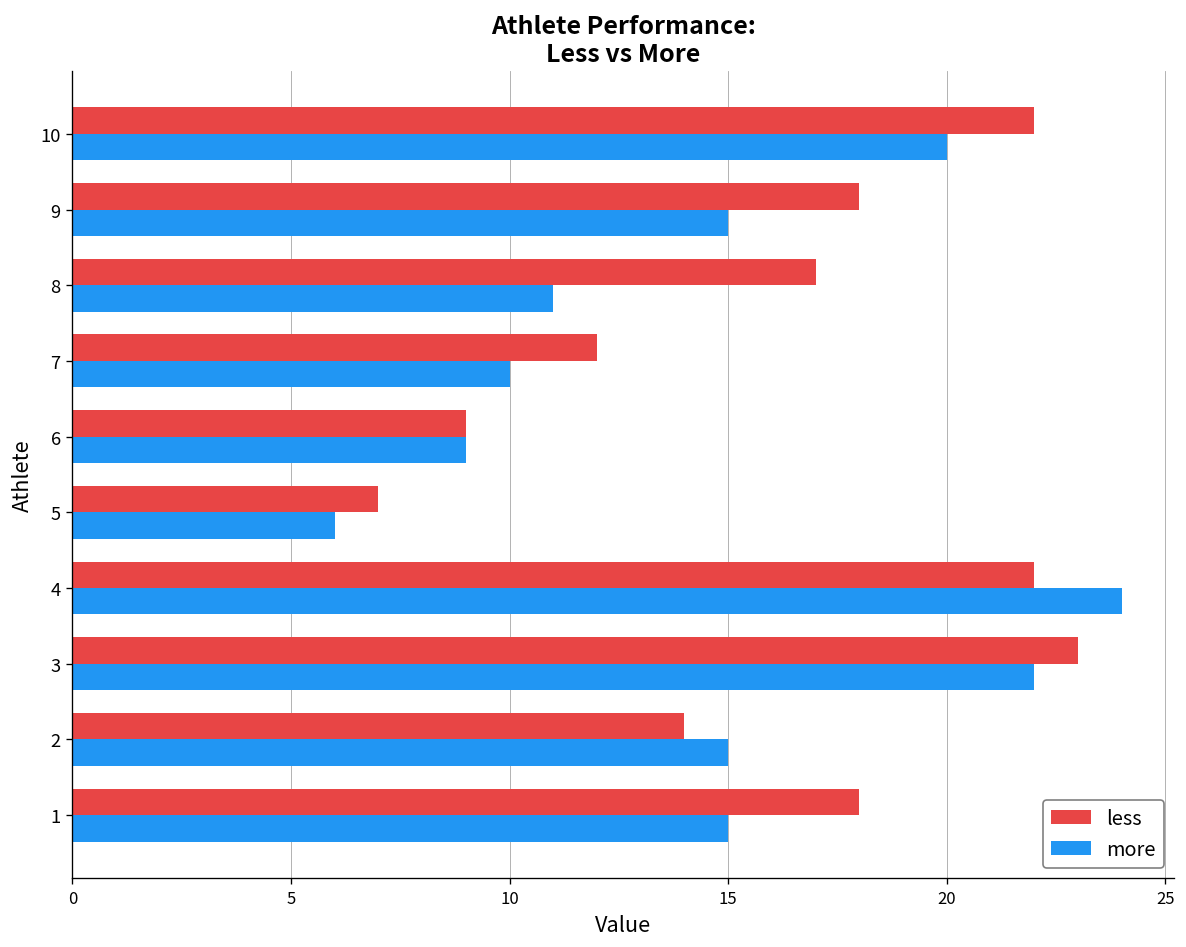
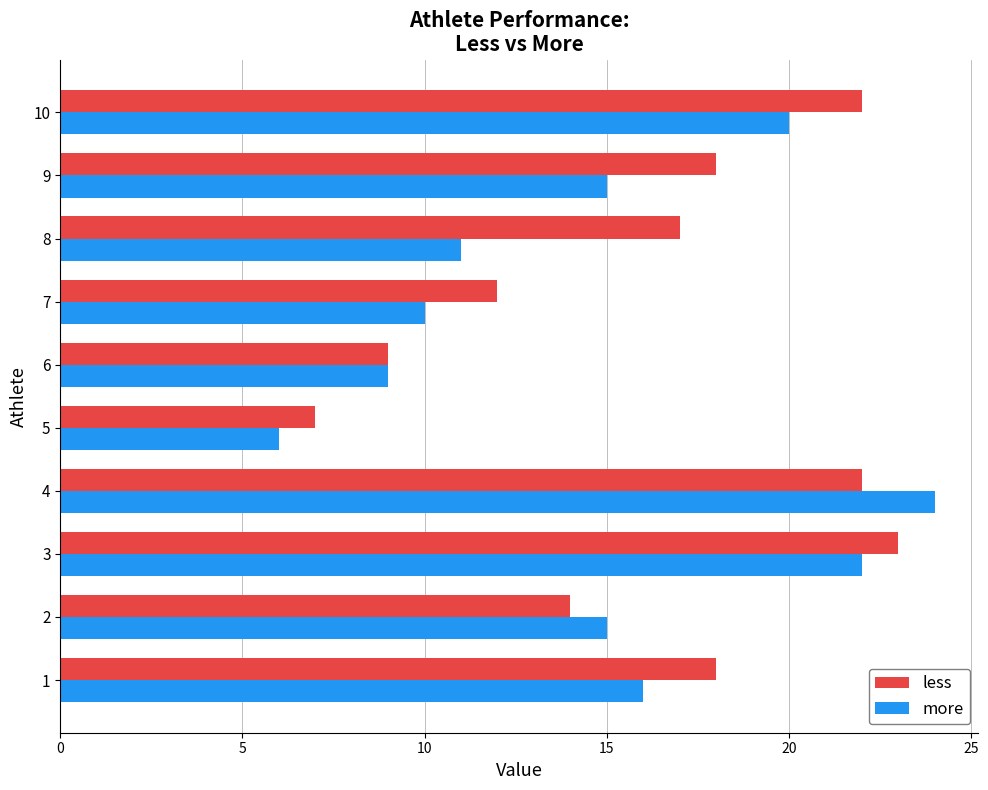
more, 1: 15 -> 16
